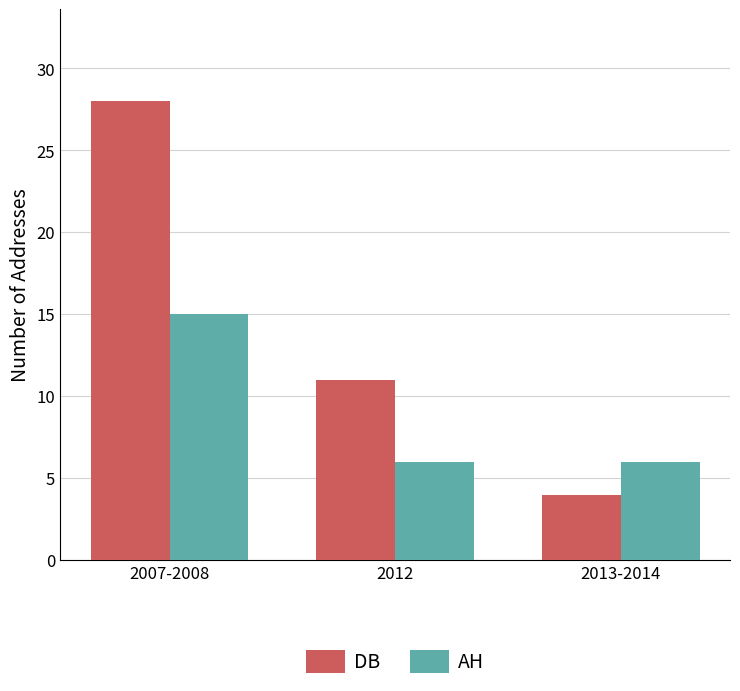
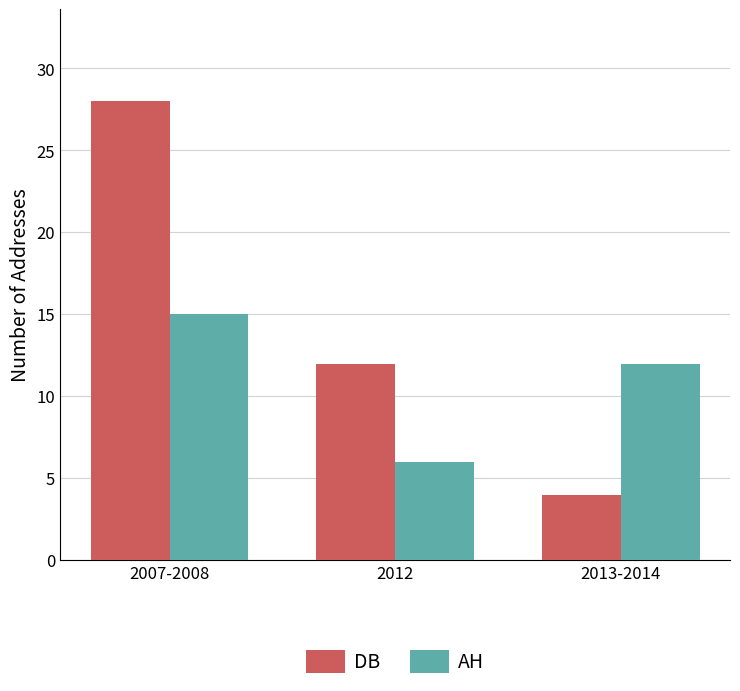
DB, 2012: 11 -> 12
AH, 2013-2014: 6 -> 12
